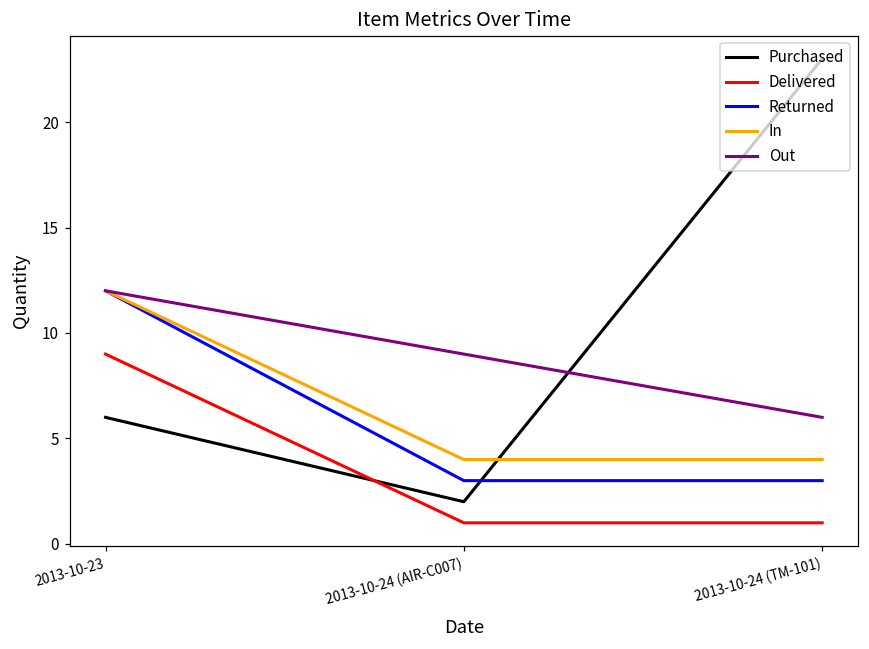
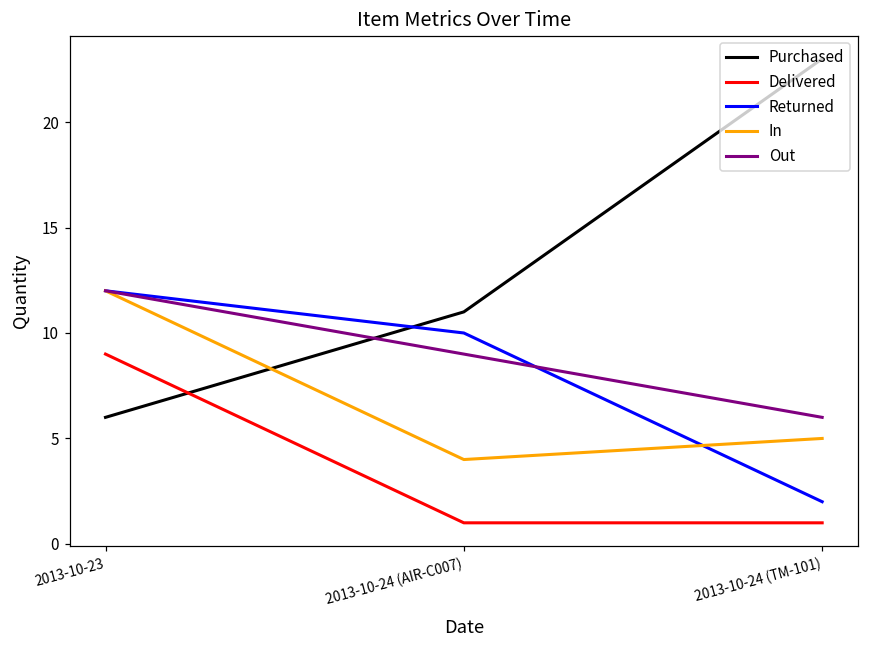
Purchased, 2013-10-24 (AIR-C007): 2 -> 11
Returned, 2013-10-24 (AIR-C007): 3 -> 10
Returned, 2013-10-24 (TM-101): 3 -> 2
In, 2013-10-24 (TM-101): 4 -> 5
